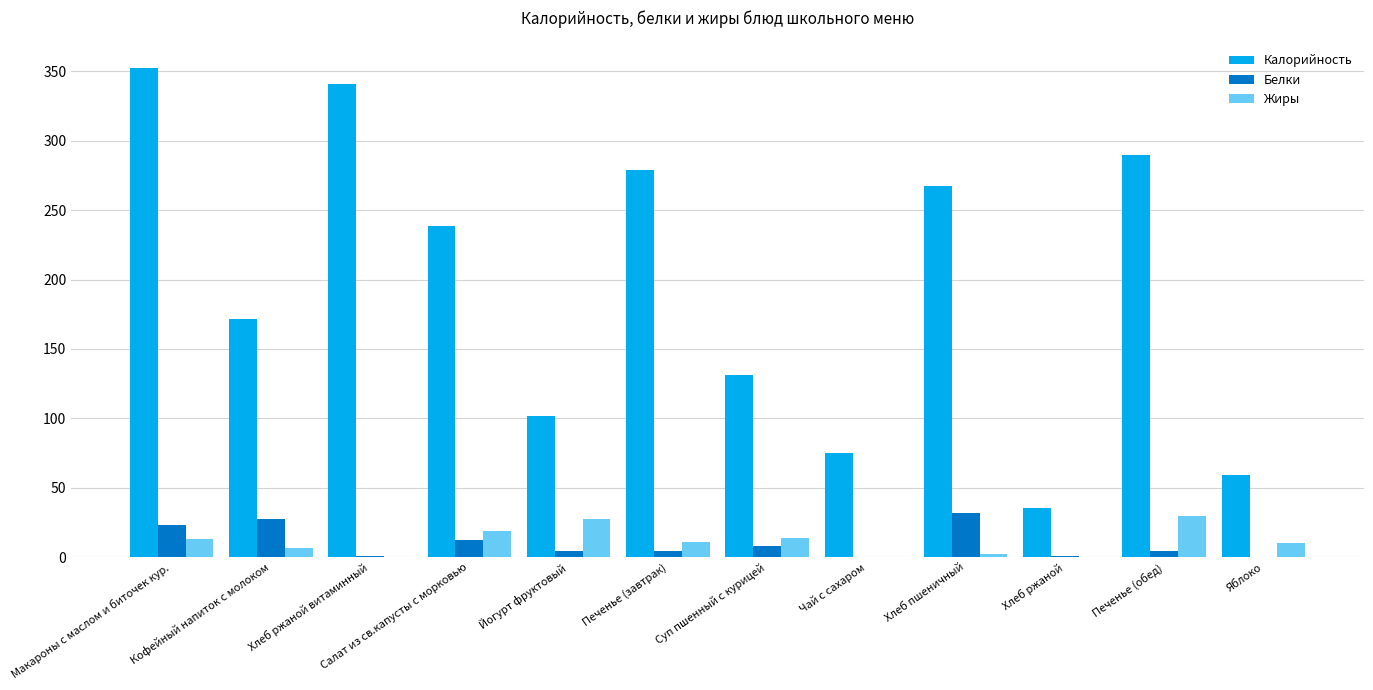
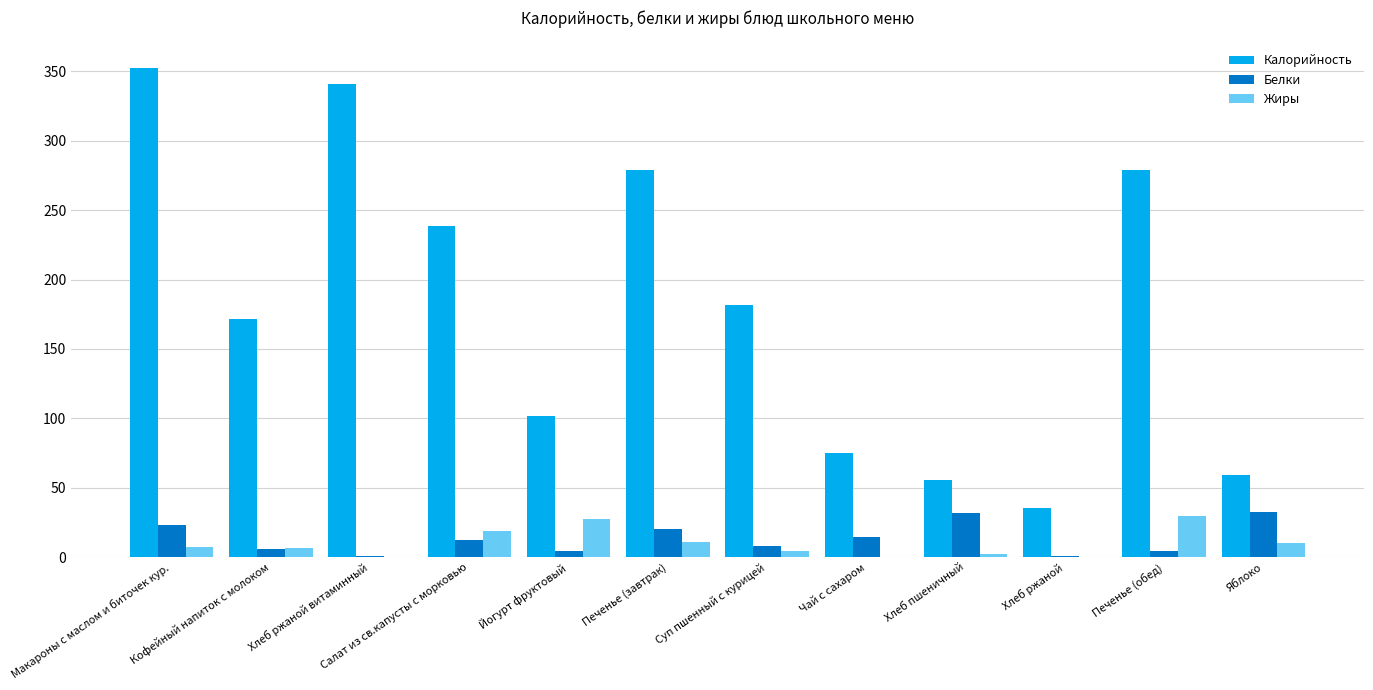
Жиры, Макароны с маслом и биточек кур.: 13 -> 7
Белки, Кофейный напиток с молоком: 28 -> 6
Белки, Печенье (завтрак): 5 -> 21
Калорийность, Суп пшенный с курицей: 131 -> 182
Жиры, Суп пшенный с курицей: 14 -> 4
Белки, Чай с сахаром: 0 -> 15
Калорийность, Хлеб пшеничный: 268 -> 56
Калорийность, Печенье (обед): 290 -> 279
Белки, Яблоко: 0 -> 32
